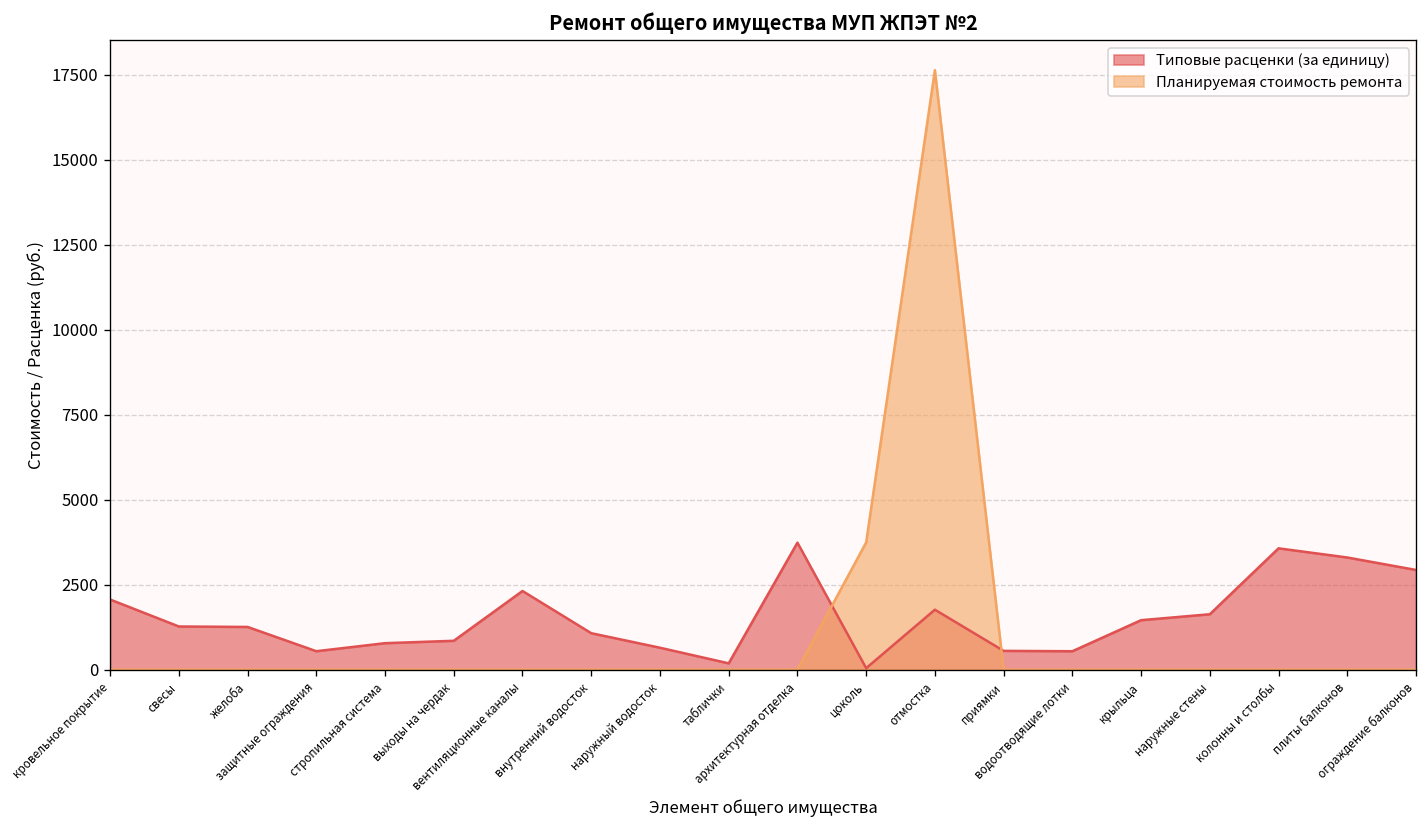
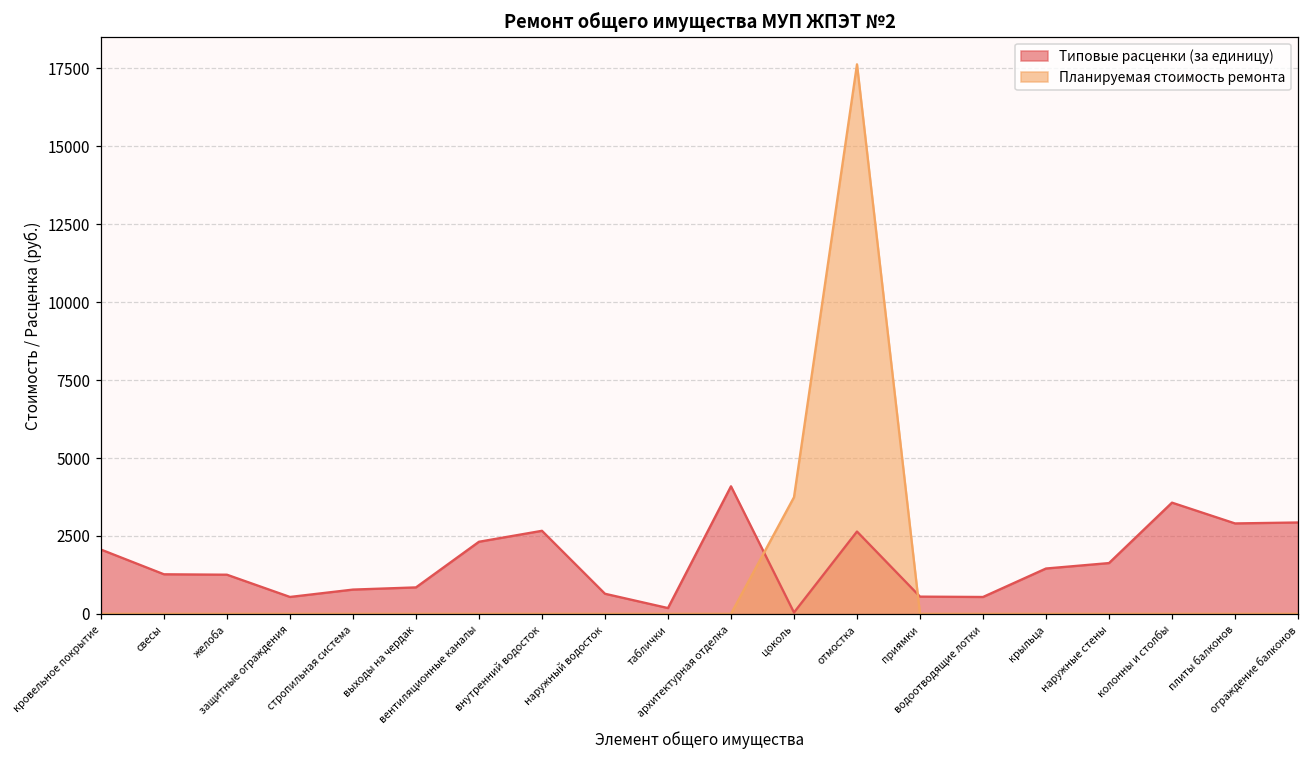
Типовые расценки (за единицу), внутренний водосток: 1100 -> 2700
Типовые расценки (за единицу), архитектурная отделка: 3700 -> 4100
Типовые расценки (за единицу), отмостка: 1800 -> 2600
Типовые расценки (за единицу), плиты балконов: 3300 -> 2900
